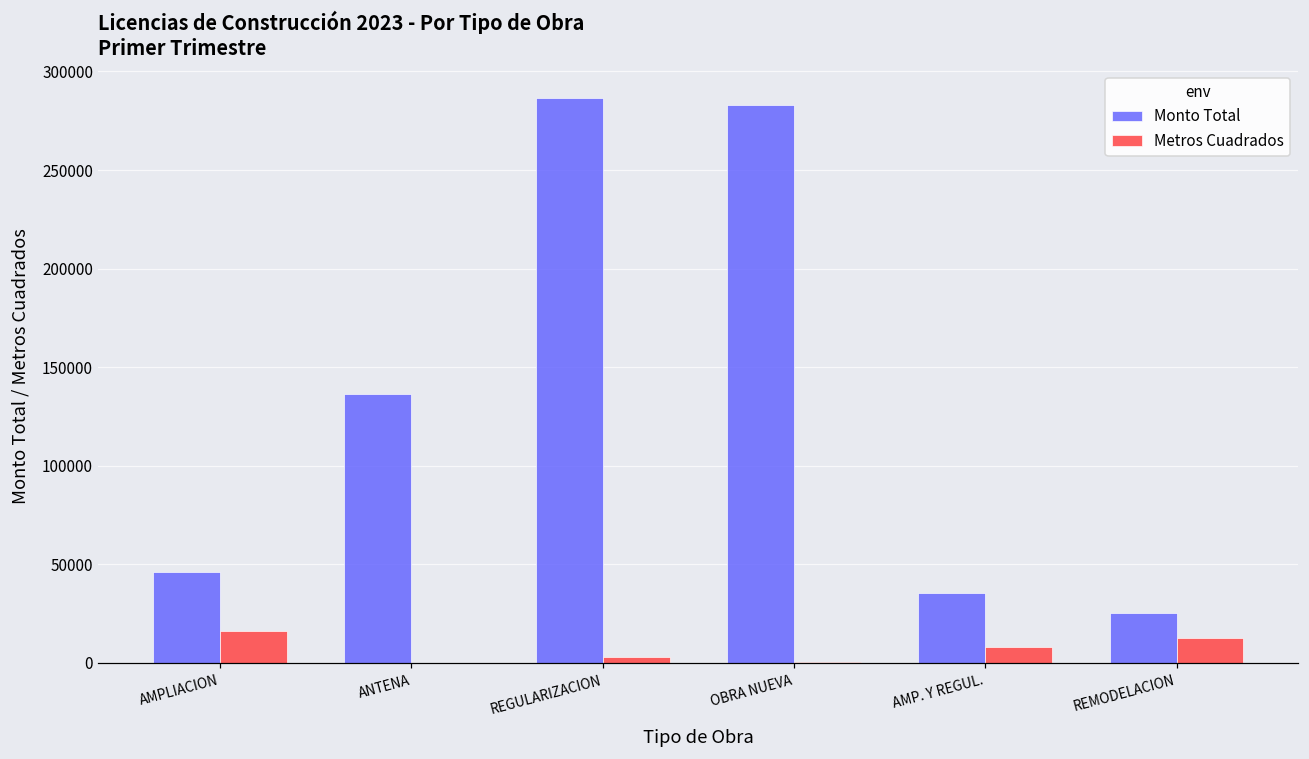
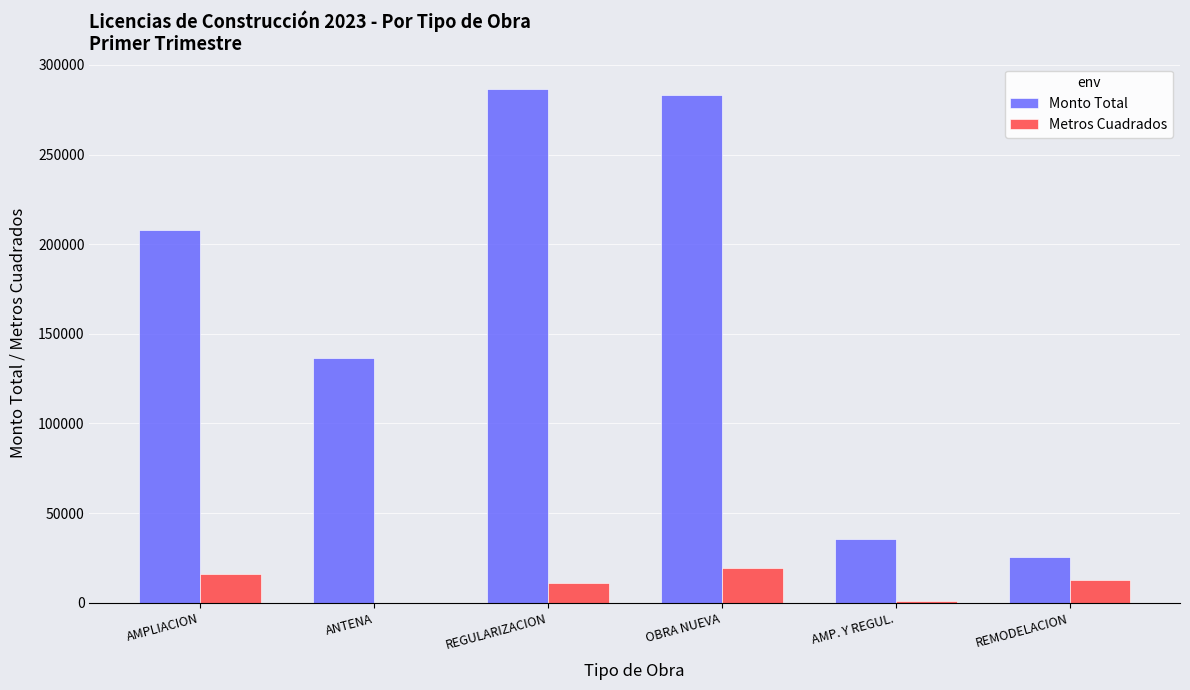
Monto Total, AMPLIACION: 46000 -> 208000
Metros Cuadrados, REGULARIZACION: 3000 -> 11000
Metros Cuadrados, OBRA NUEVA: 0 -> 20000
Metros Cuadrados, AMP. Y REGUL.: 8000 -> 1000
